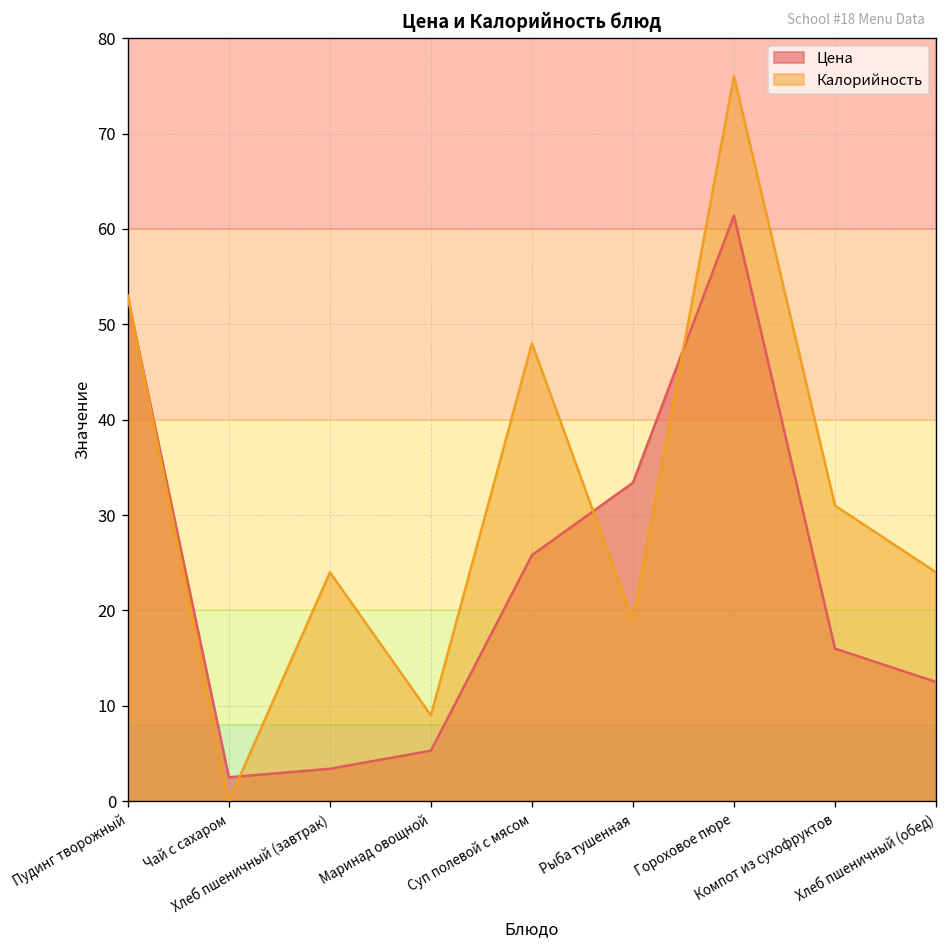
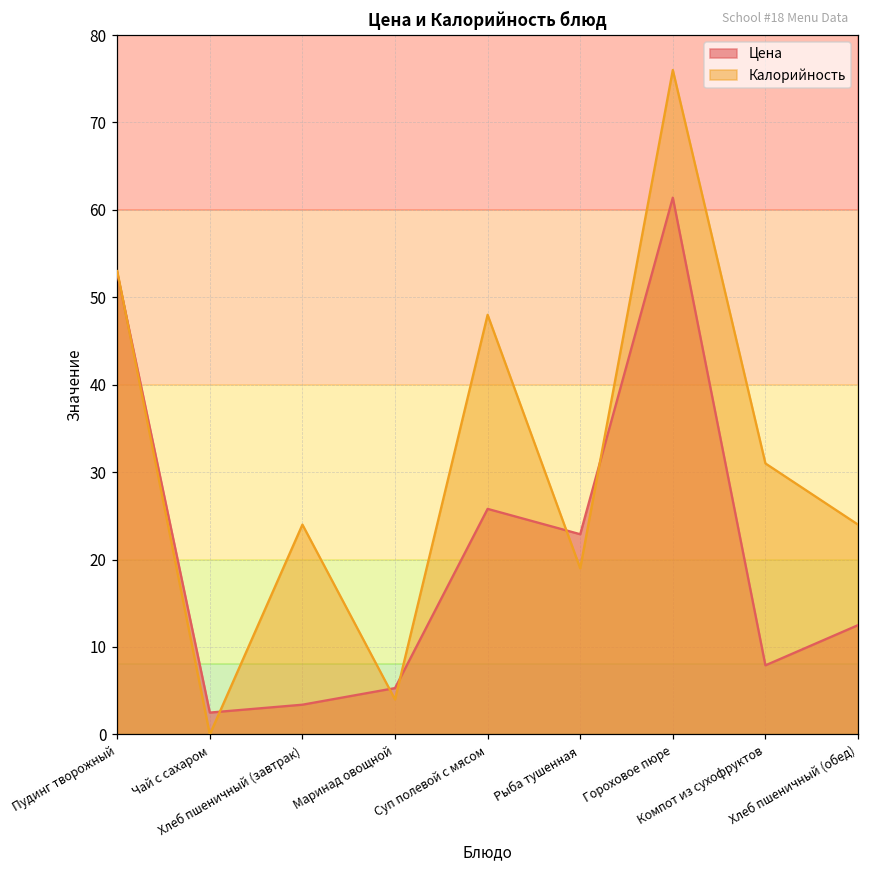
Калорийность, Маринад овощной: 9 -> 4
Цена, Рыба тушенная: 33 -> 23
Цена, Компот из сухофруктов: 16 -> 8
